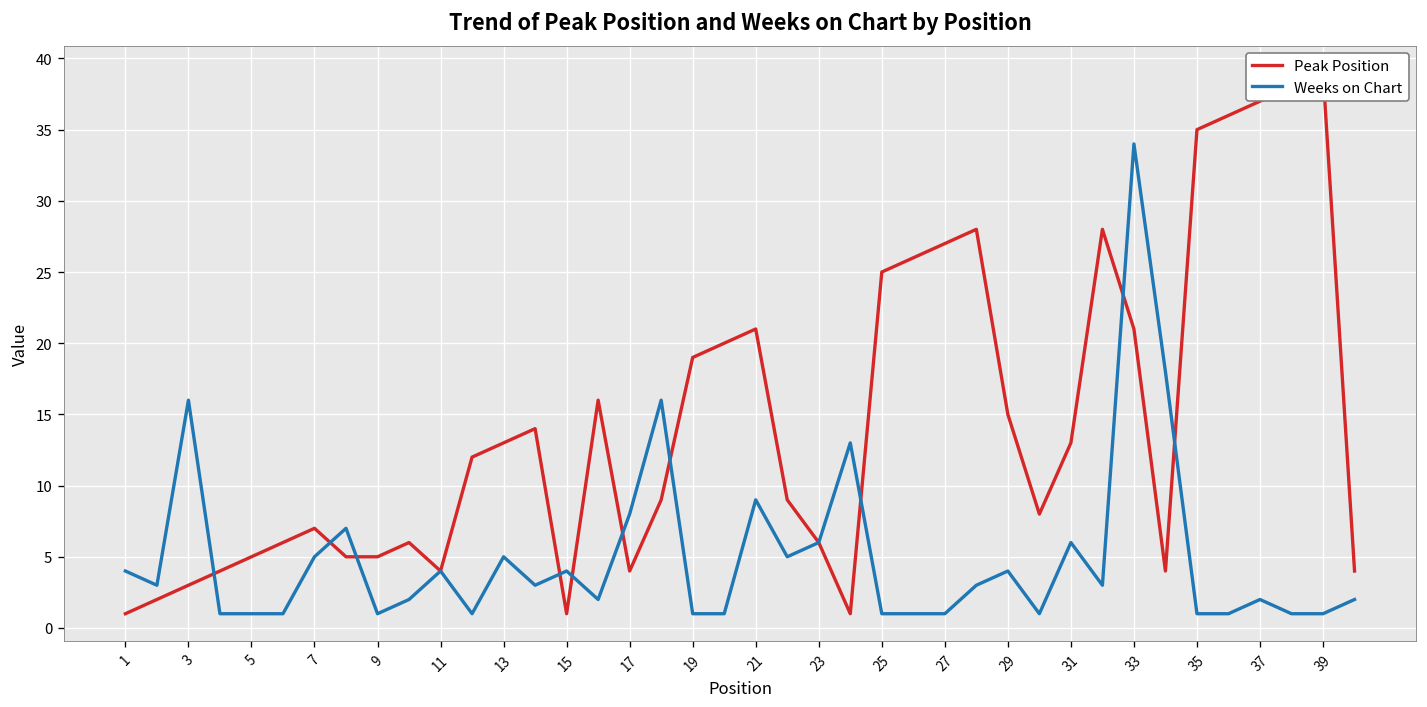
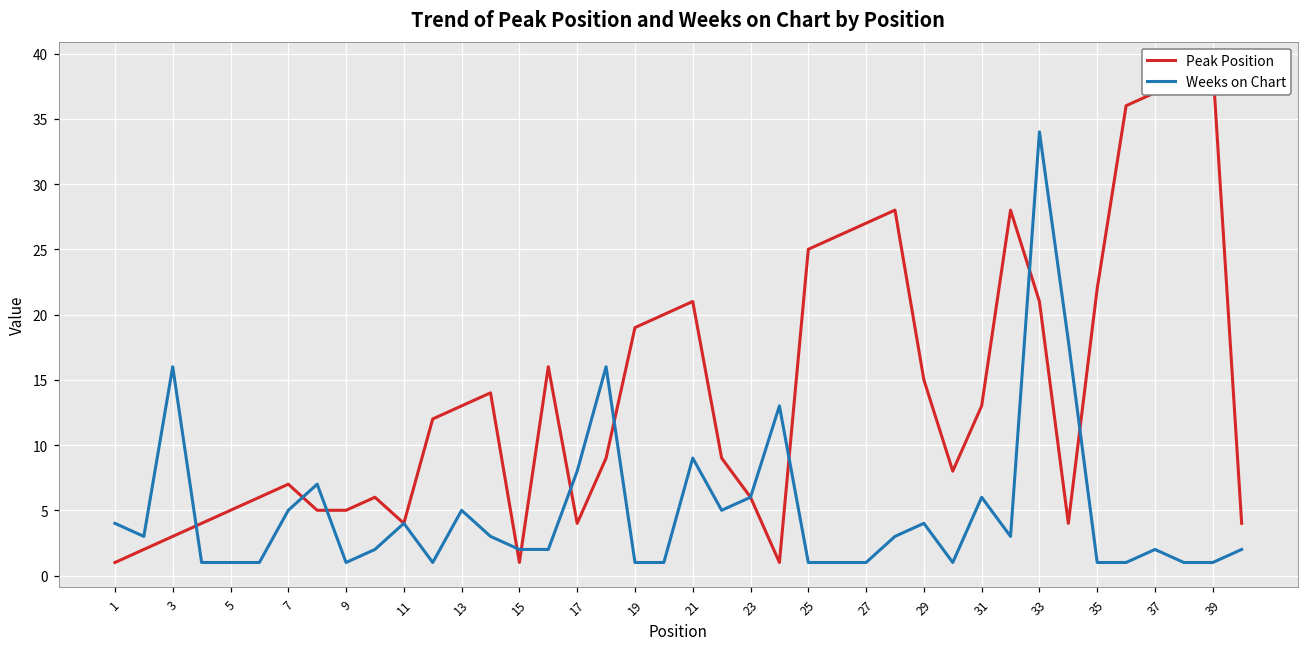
Weeks on Chart, 15: 4 -> 2
Peak Position, 35: 35 -> 22
